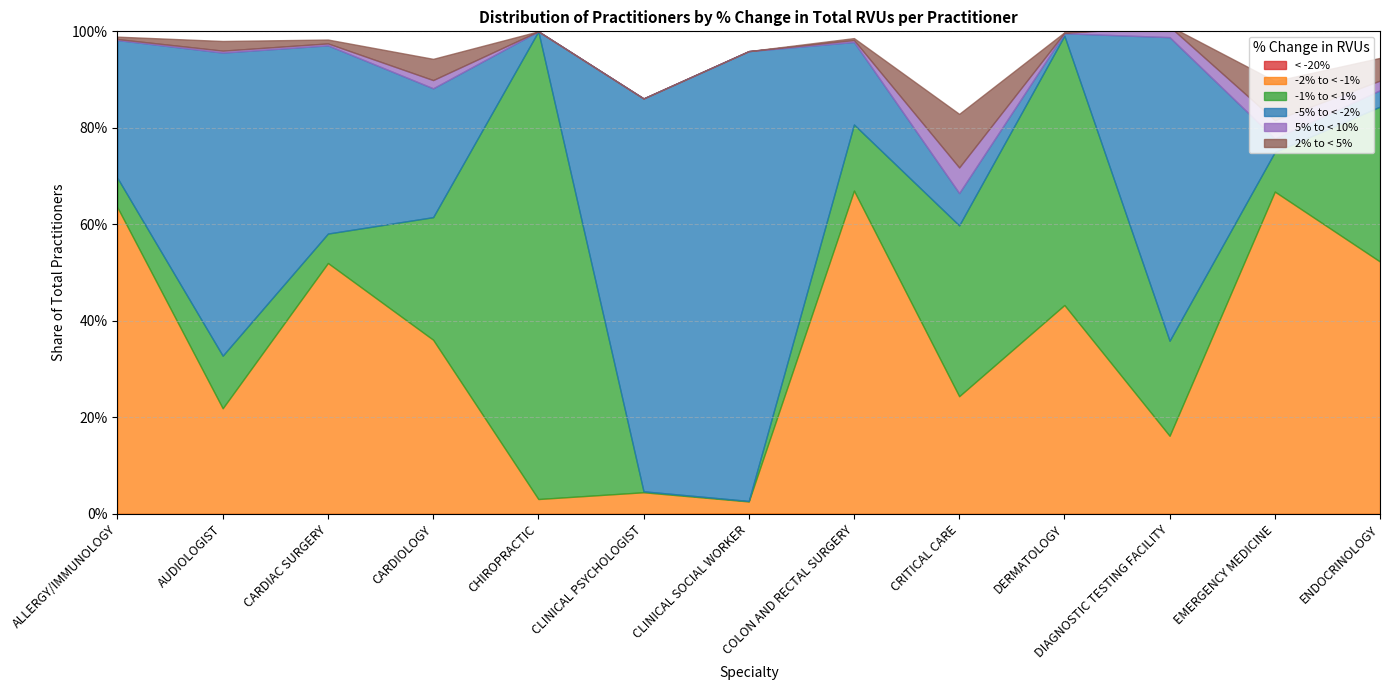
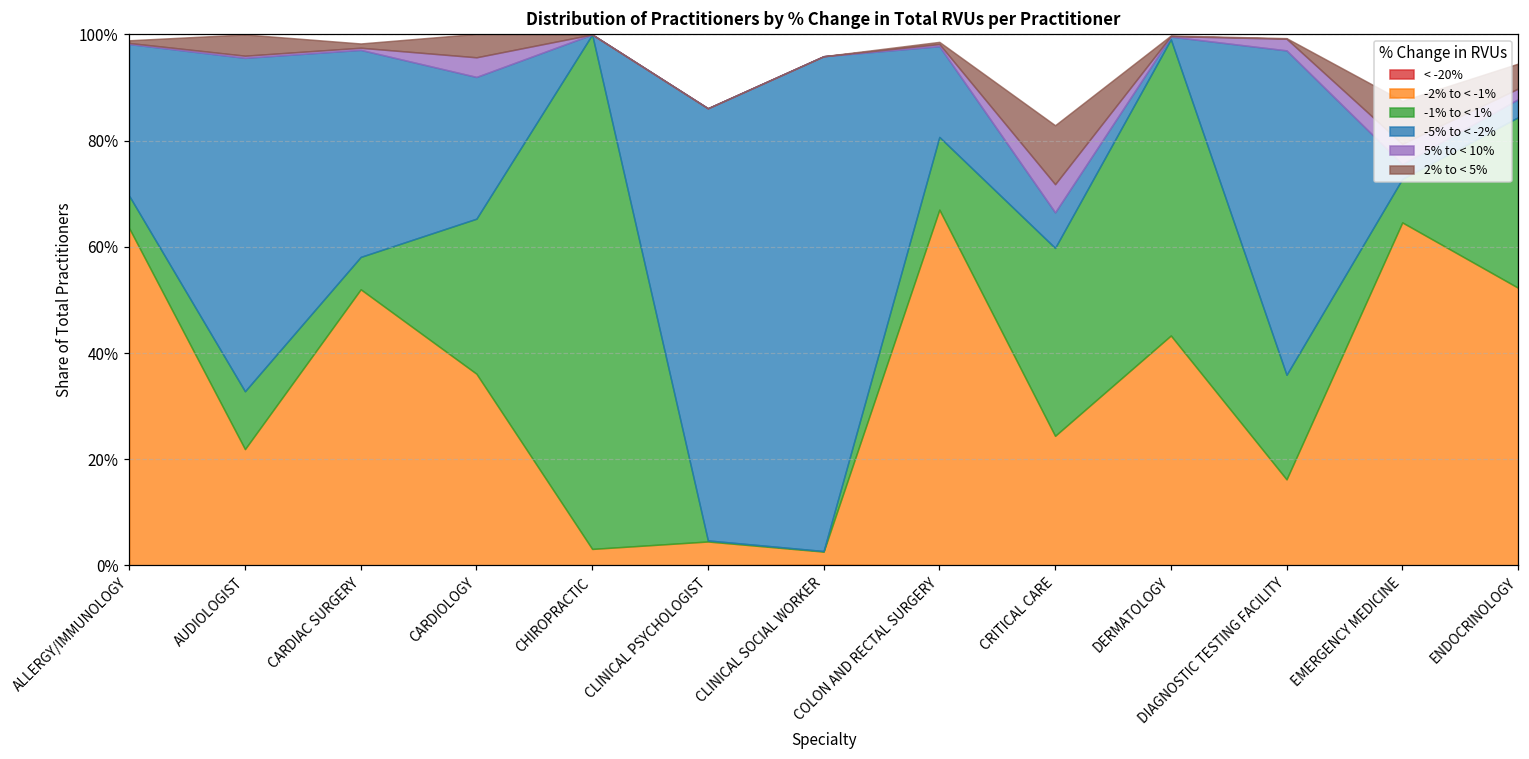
2% to < 5%, AUDIOLOGIST: 2% -> 4%
-1% to < 1%, CARDIOLOGY: 25% -> 29%
5% to < 10%, CARDIOLOGY: 2% -> 4%
-5% to < -2%, DIAGNOSTIC TESTING FACILITY: 63% -> 61%
-2% to < -1%, EMERGENCY MEDICINE: 67% -> 65%
